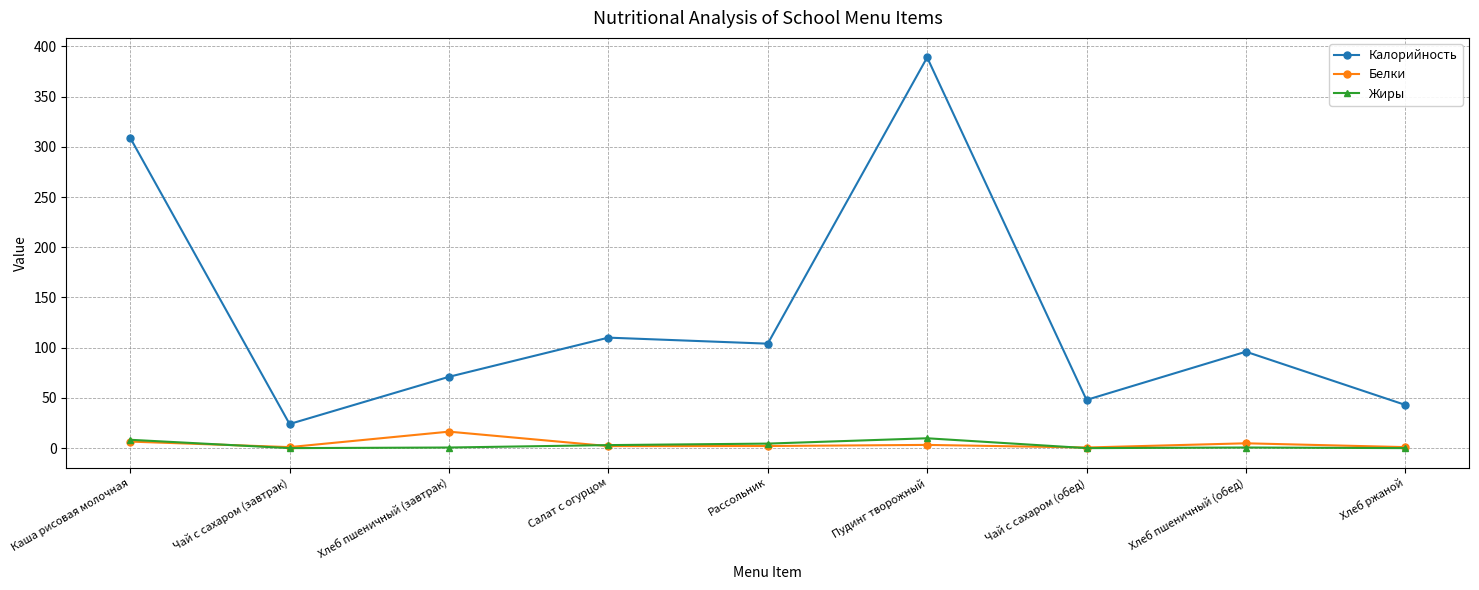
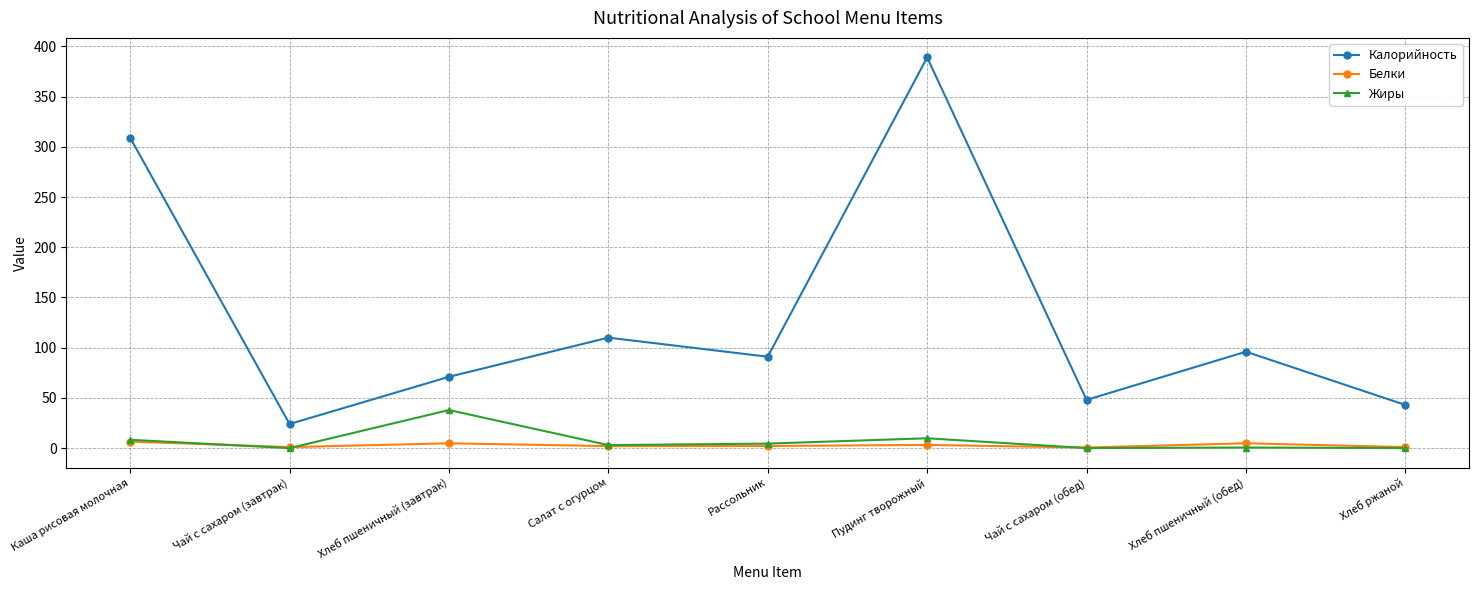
Белки, Хлеб пшеничный (завтрак): 16 -> 5
Жиры, Хлеб пшеничный (завтрак): 1 -> 38
Калорийность, Рассольник: 104 -> 91
